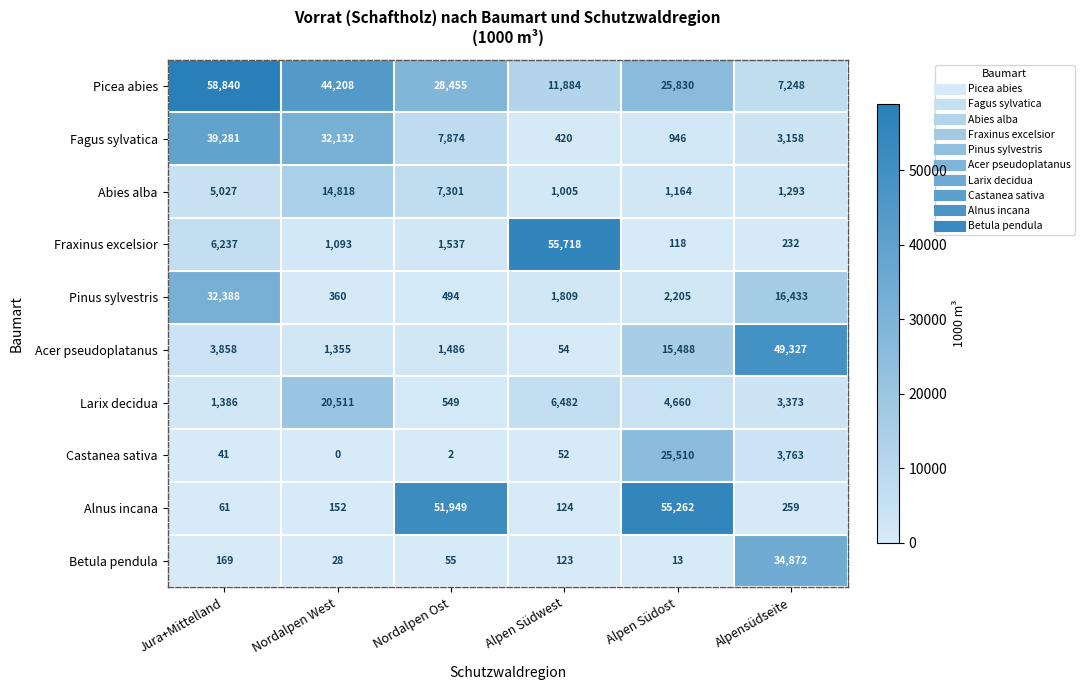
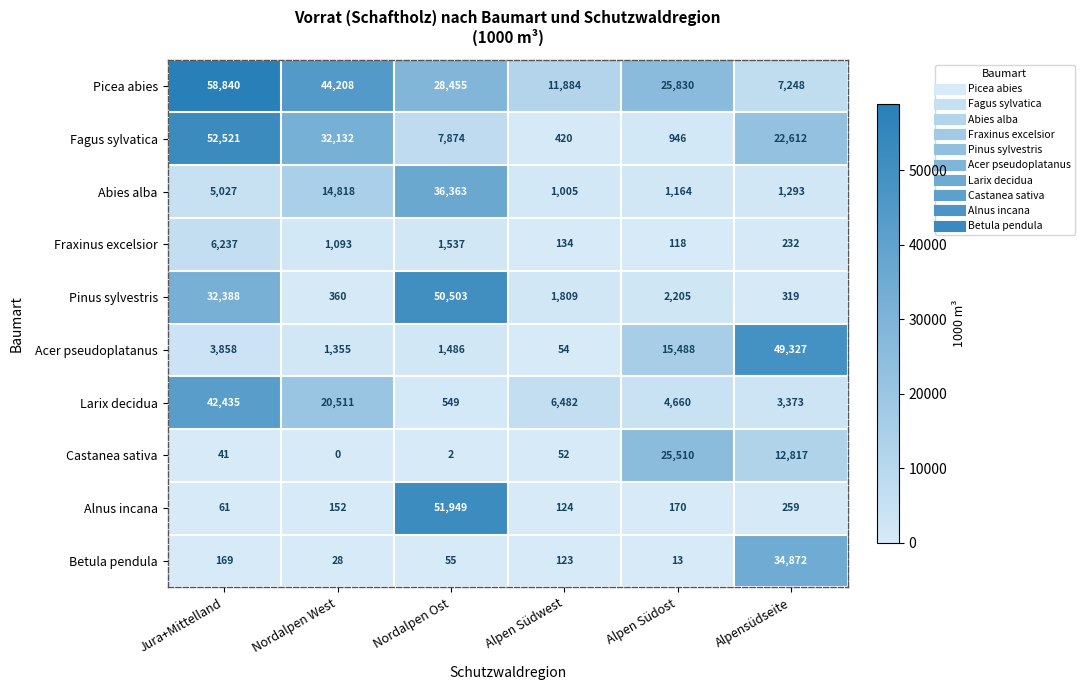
Fagus sylvatica, Jura+Mittelland: 39,281 -> 52,521
Fagus sylvatica, Alpensüdseite: 3,158 -> 22,612
Abies alba, Nordalpen Ost: 7,301 -> 36,363
Fraxinus excelsior, Alpen Südwest: 55,718 -> 134
Pinus sylvestris, Nordalpen Ost: 494 -> 50,503
Pinus sylvestris, Alpensüdseite: 16,433 -> 319
Larix decidua, Jura+Mittelland: 1,386 -> 42,435
Castanea sativa, Alpensüdseite: 3,763 -> 12,817
Alnus incana, Alpen Südost: 55,262 -> 170
